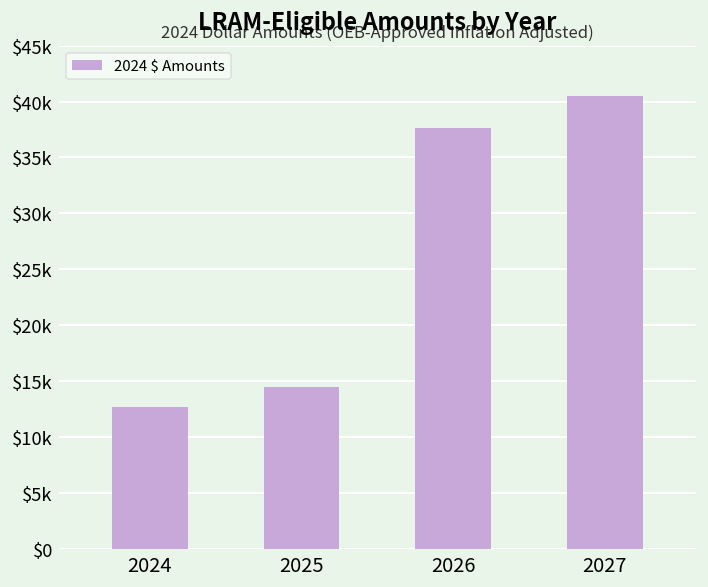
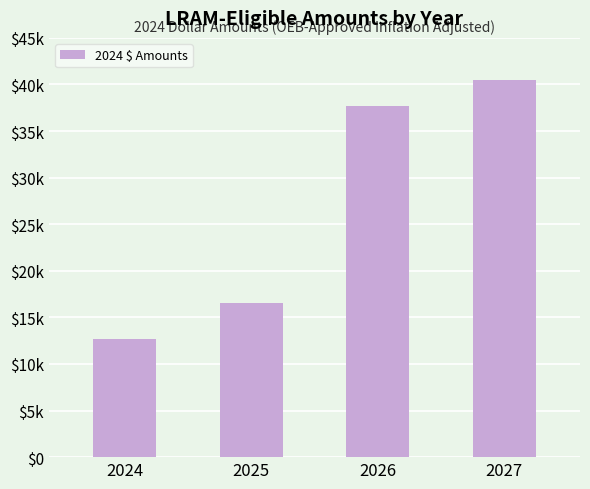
2025: $14000 -> $17000
